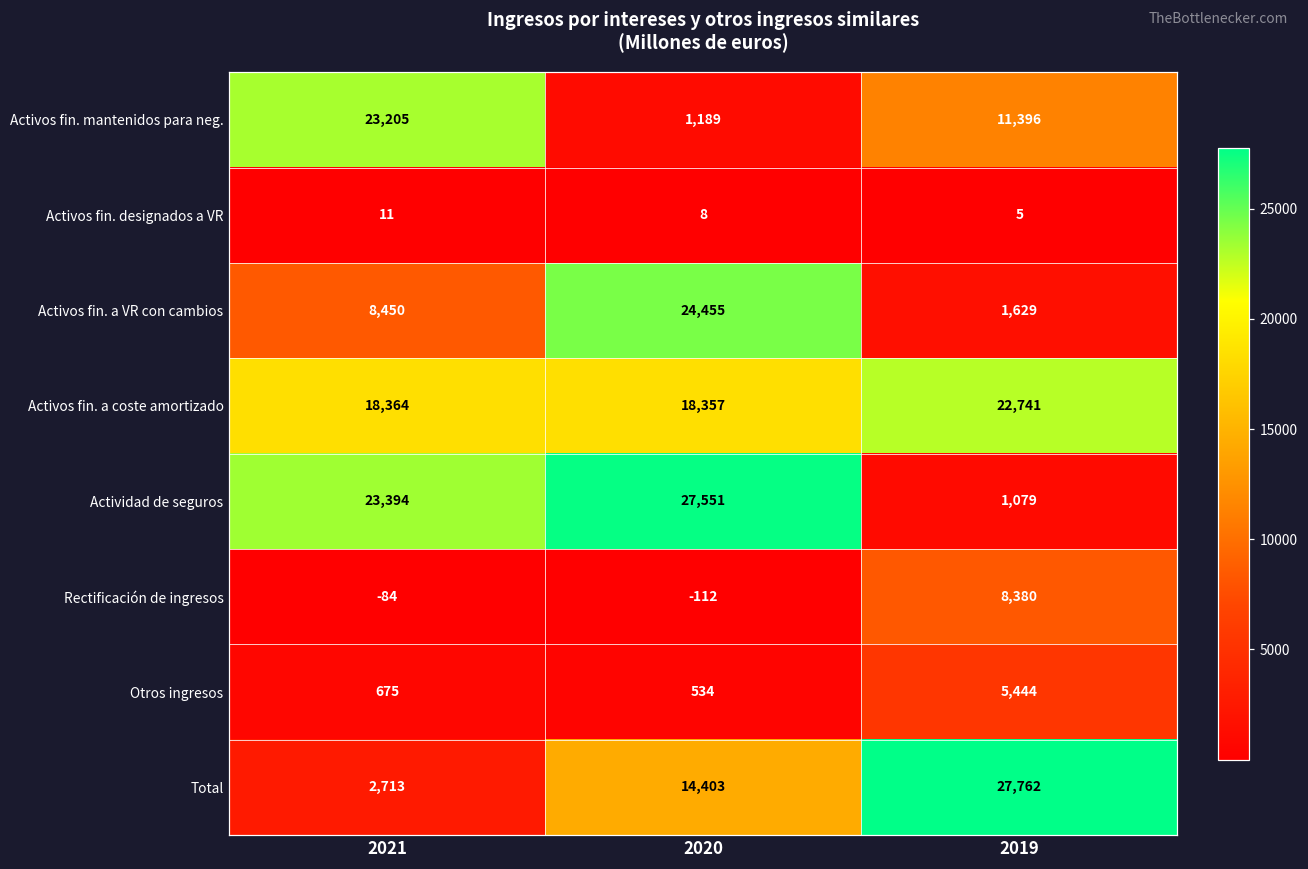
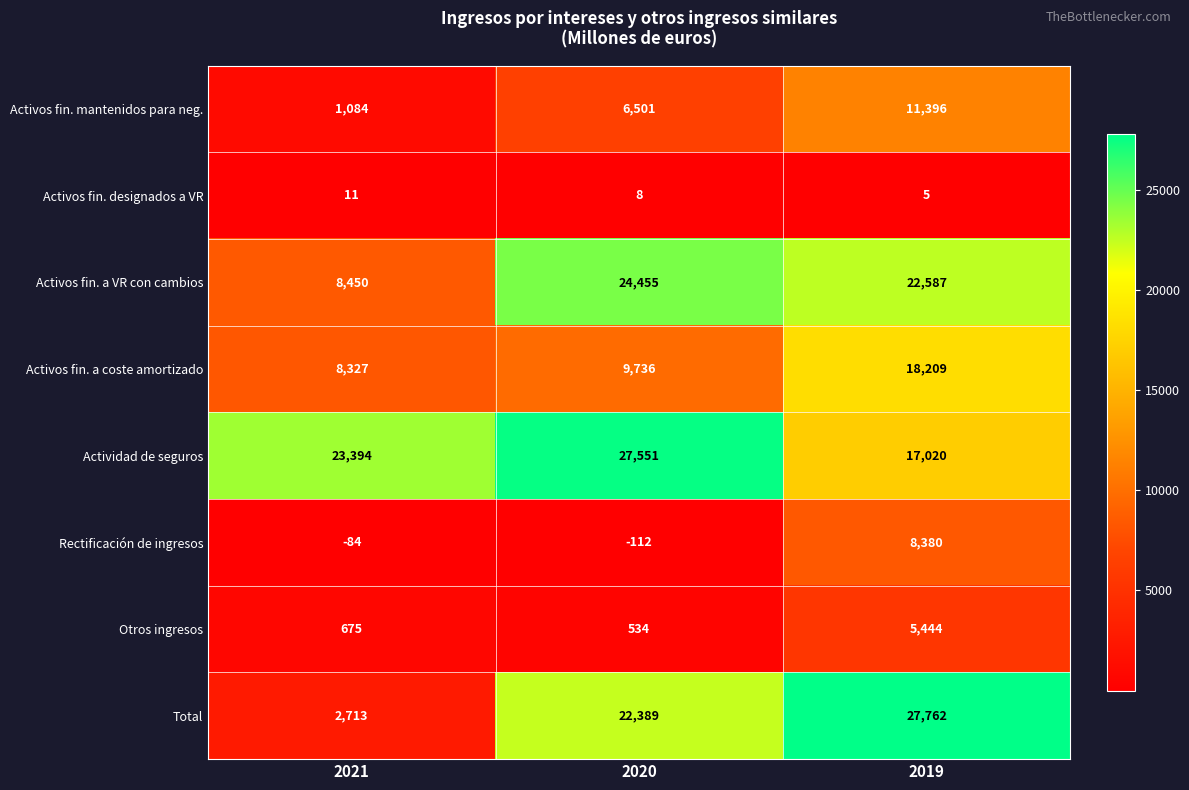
Activos fin. mantenidos para neg., 2021: 23,205 -> 1,084
Activos fin. mantenidos para neg., 2020: 1,189 -> 6,501
Activos fin. a VR con cambios, 2019: 1,629 -> 22,587
Activos fin. a coste amortizado, 2021: 18,364 -> 8,327
Activos fin. a coste amortizado, 2020: 18,357 -> 9,736
Activos fin. a coste amortizado, 2019: 22,741 -> 18,209
Actividad de seguros, 2019: 1,079 -> 17,020
Total, 2020: 14,403 -> 22,389
